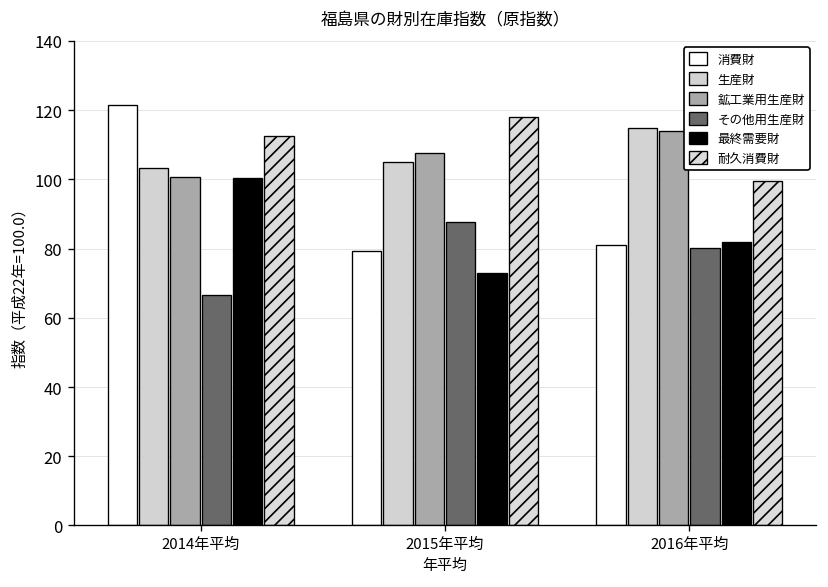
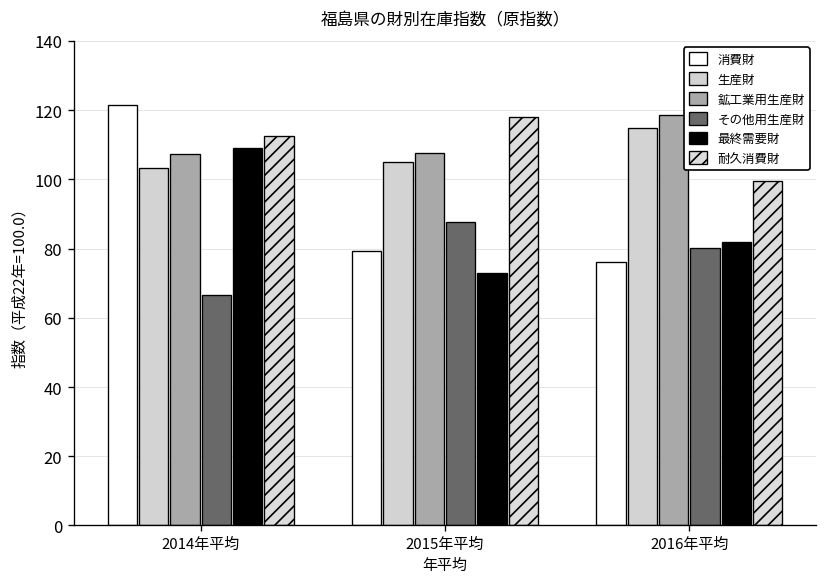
鉱工業用生産財, 2014年平均: 101 -> 107
最終需要財, 2014年平均: 100 -> 109
消費財, 2016年平均: 81 -> 76
鉱工業用生産財, 2016年平均: 114 -> 119
